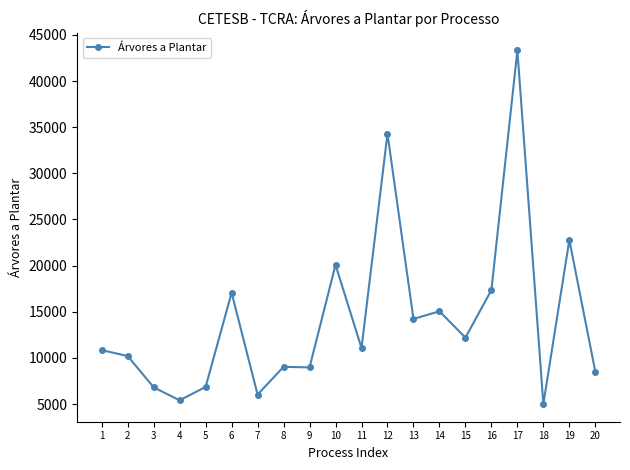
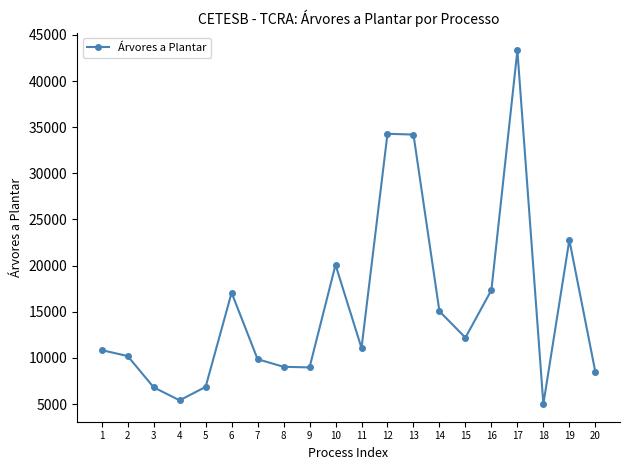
7: 6000 -> 10000
13: 14000 -> 34000
